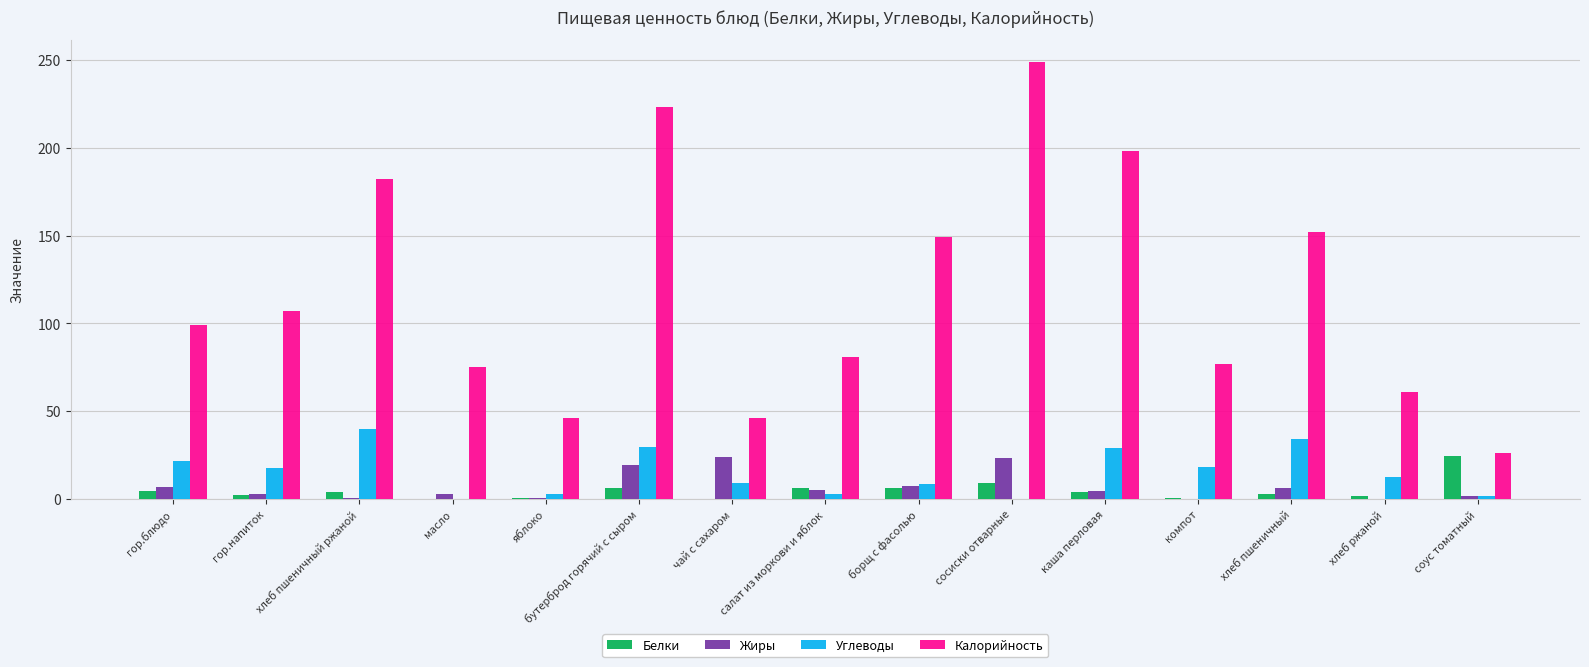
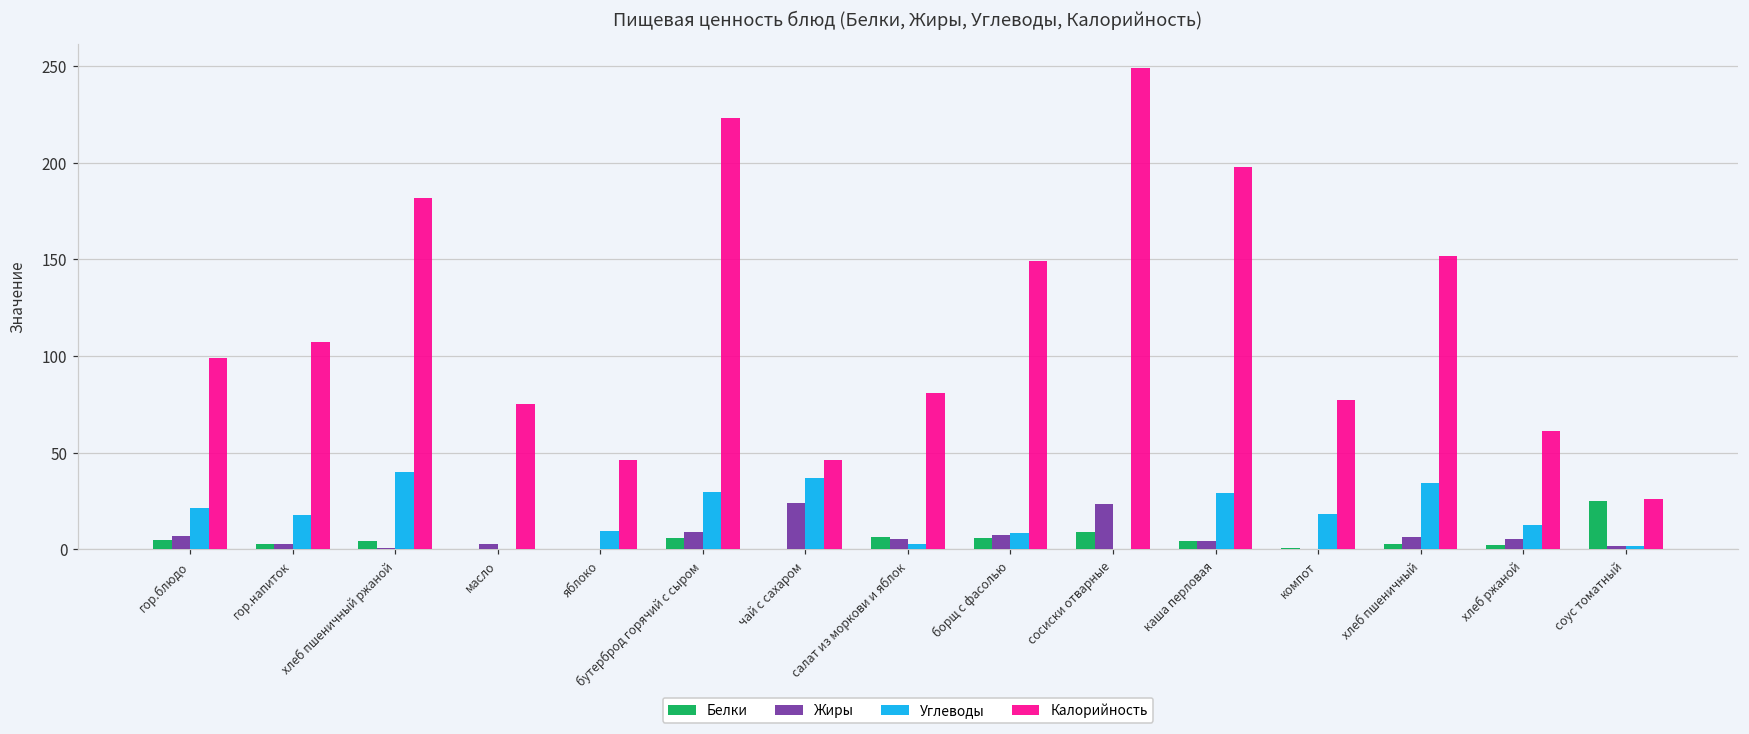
Углеводы, яблоко: 3 -> 10
Жиры, бутерброд горячий с сыром: 19 -> 9
Углеводы, чай с сахаром: 9 -> 37
Жиры, хлеб ржаной: 0 -> 5
